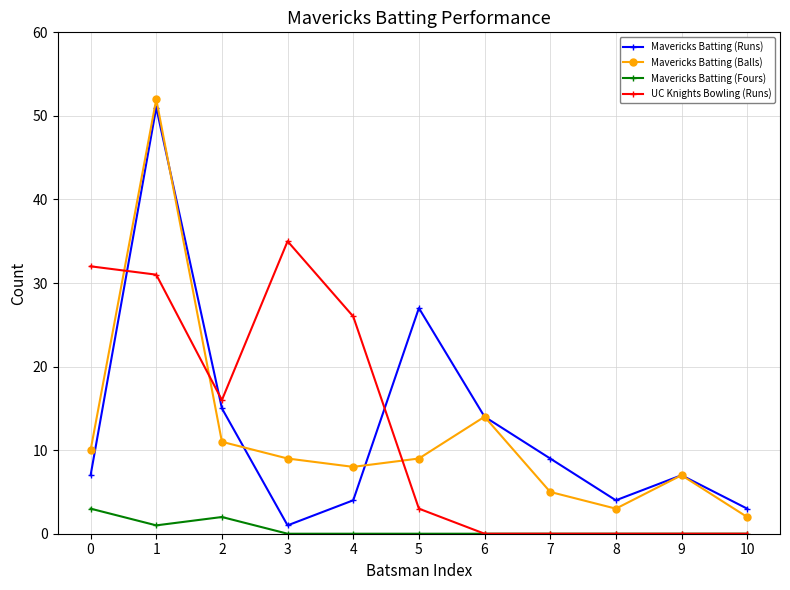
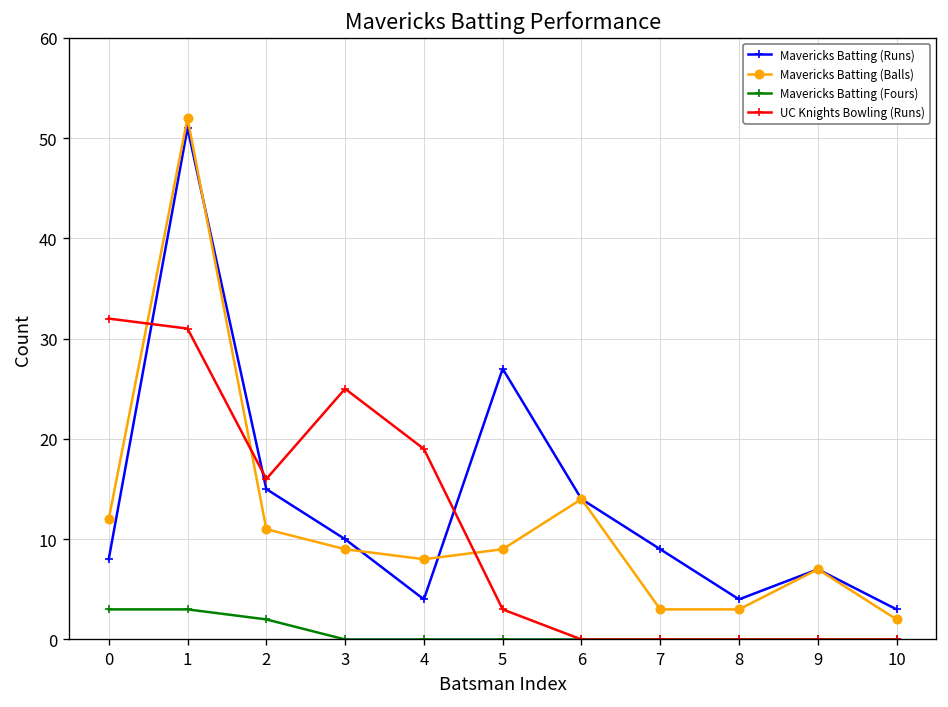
Mavericks Batting (Runs), 0: 7 -> 8
Mavericks Batting (Balls), 0: 10 -> 12
Mavericks Batting (Fours), 1: 1 -> 3
Mavericks Batting (Runs), 3: 1 -> 10
UC Knights Bowling (Runs), 3: 35 -> 25
UC Knights Bowling (Runs), 4: 26 -> 19
Mavericks Batting (Balls), 7: 5 -> 3
